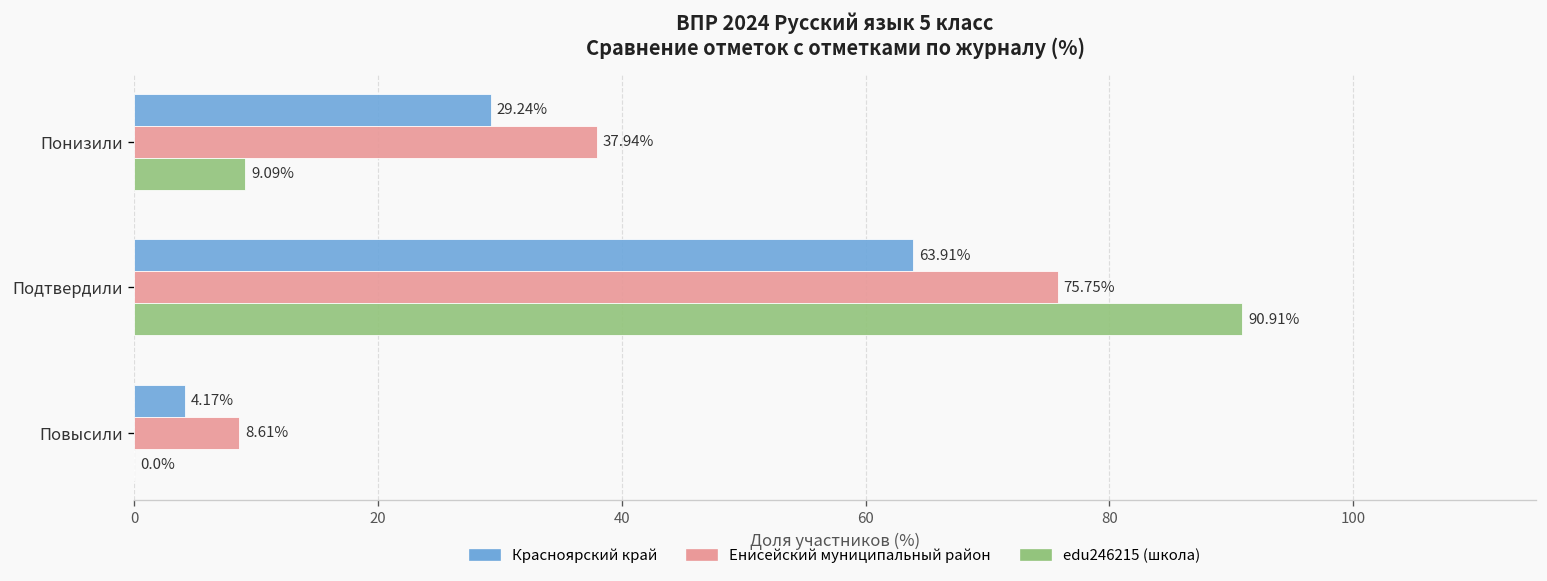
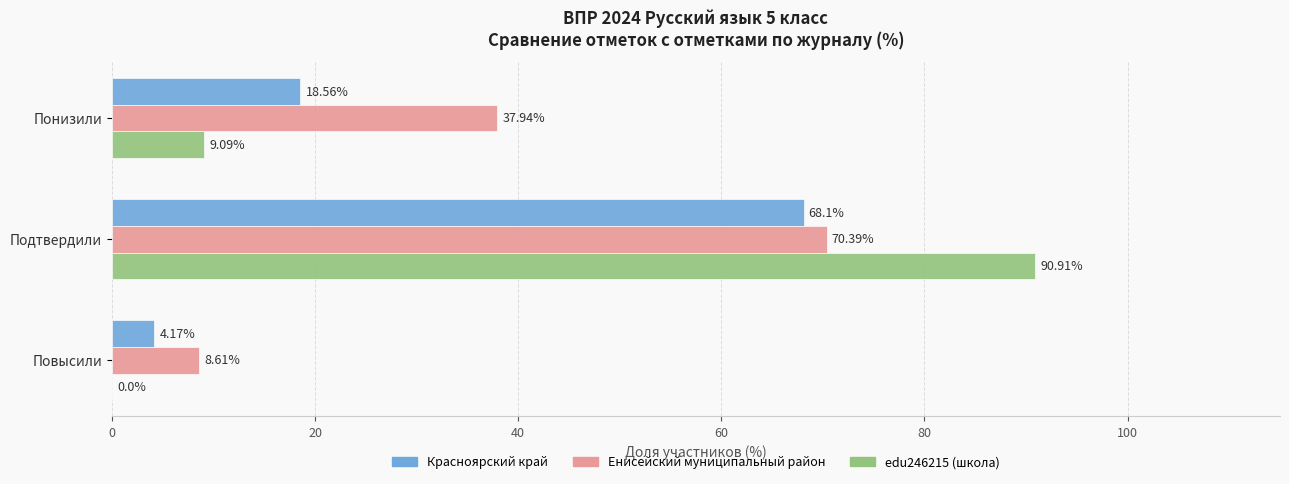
Красноярский край, Понизили: 29.24% -> 18.56%
Красноярский край, Подтвердили: 63.91% -> 68.1%
Енисейский муниципальный район, Подтвердили: 75.75% -> 70.39%
